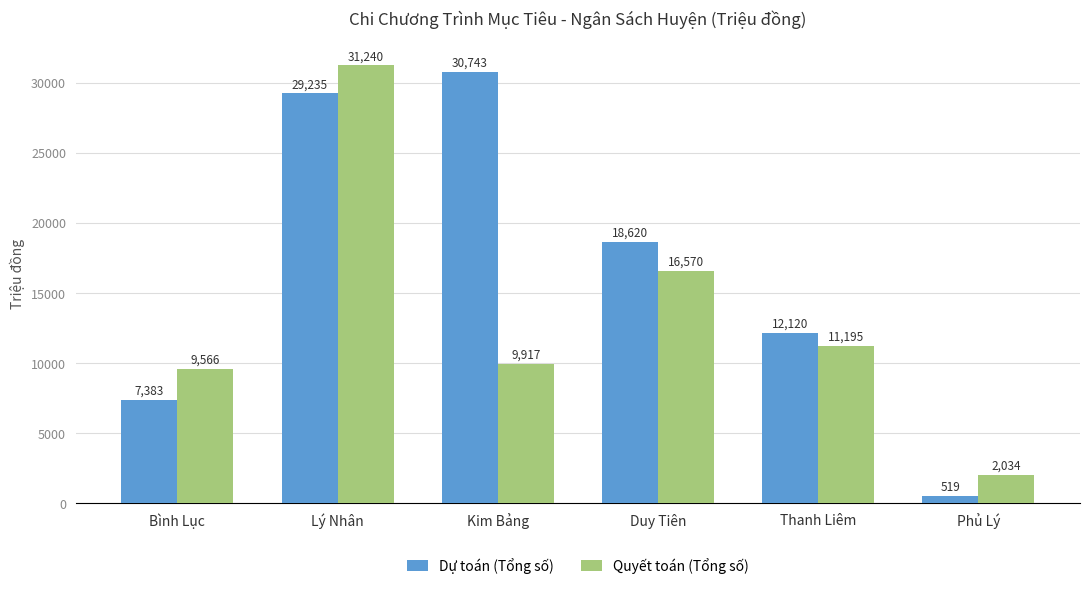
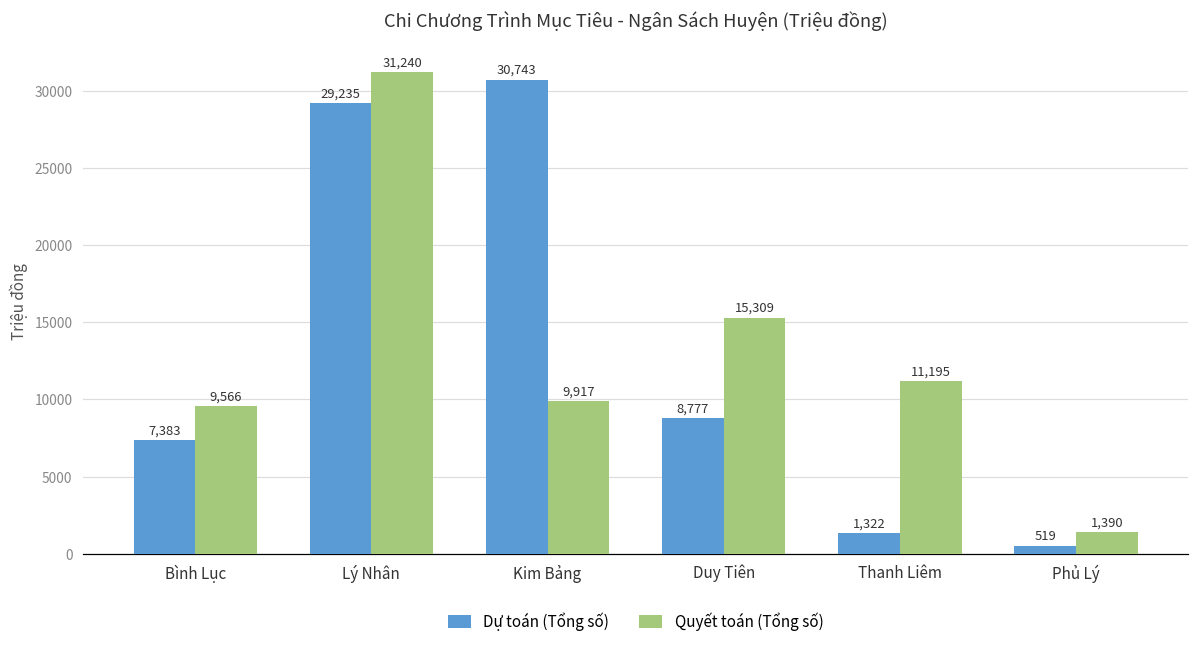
Dự toán (Tổng số), Duy Tiên: 18,620 -> 8,777
Quyết toán (Tổng số), Duy Tiên: 16,570 -> 15,309
Dự toán (Tổng số), Thanh Liêm: 12,120 -> 1,322
Quyết toán (Tổng số), Phủ Lý: 2,034 -> 1,390
